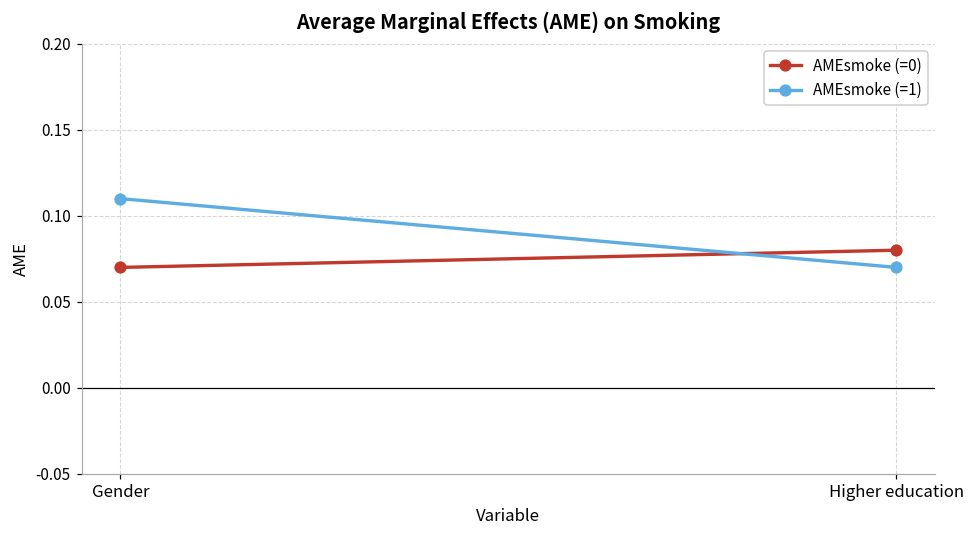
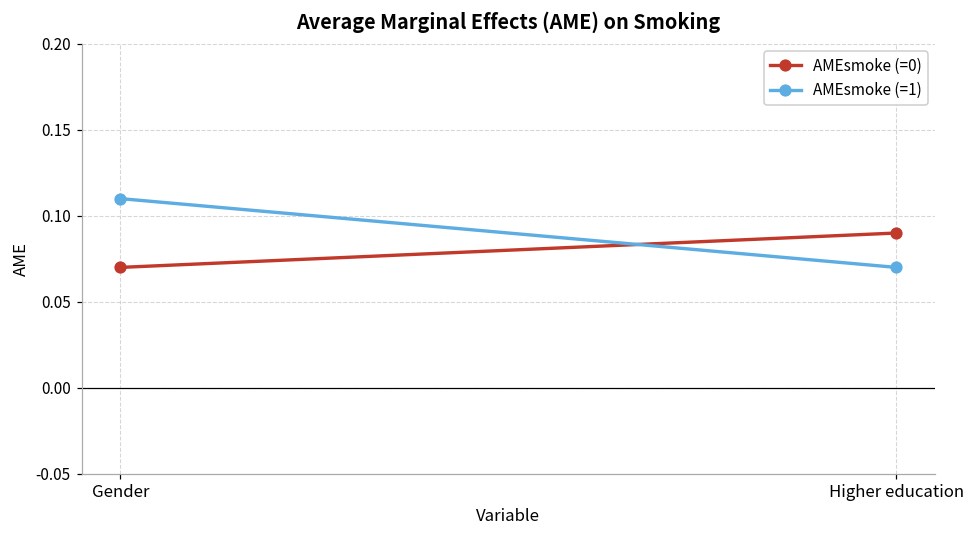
AMEsmoke (=0), Higher education: 0.08 -> 0.09
